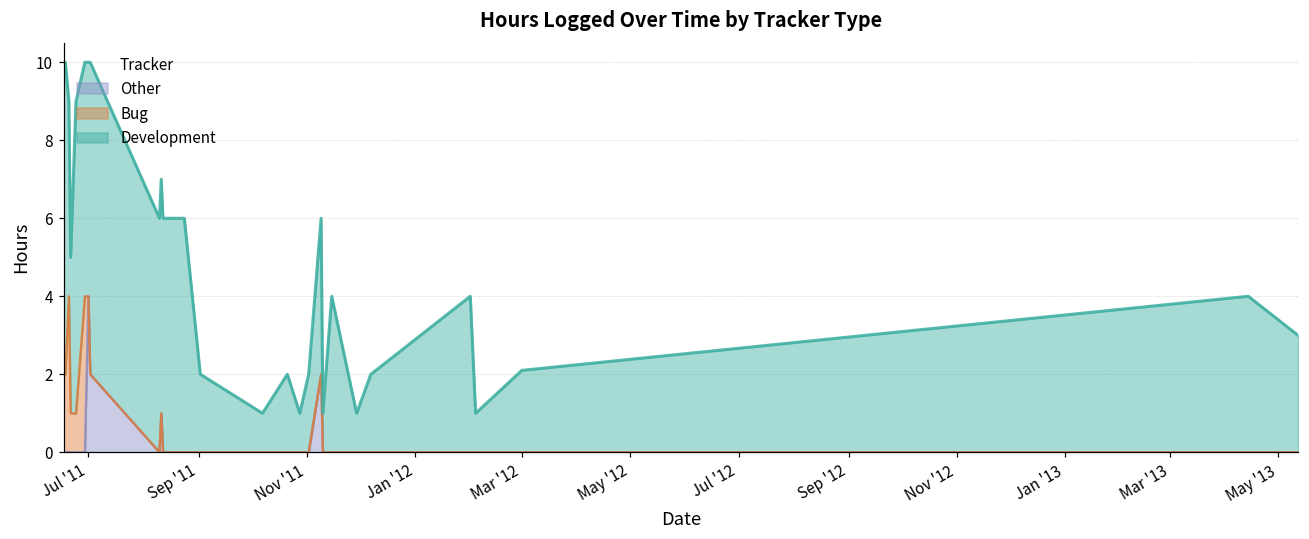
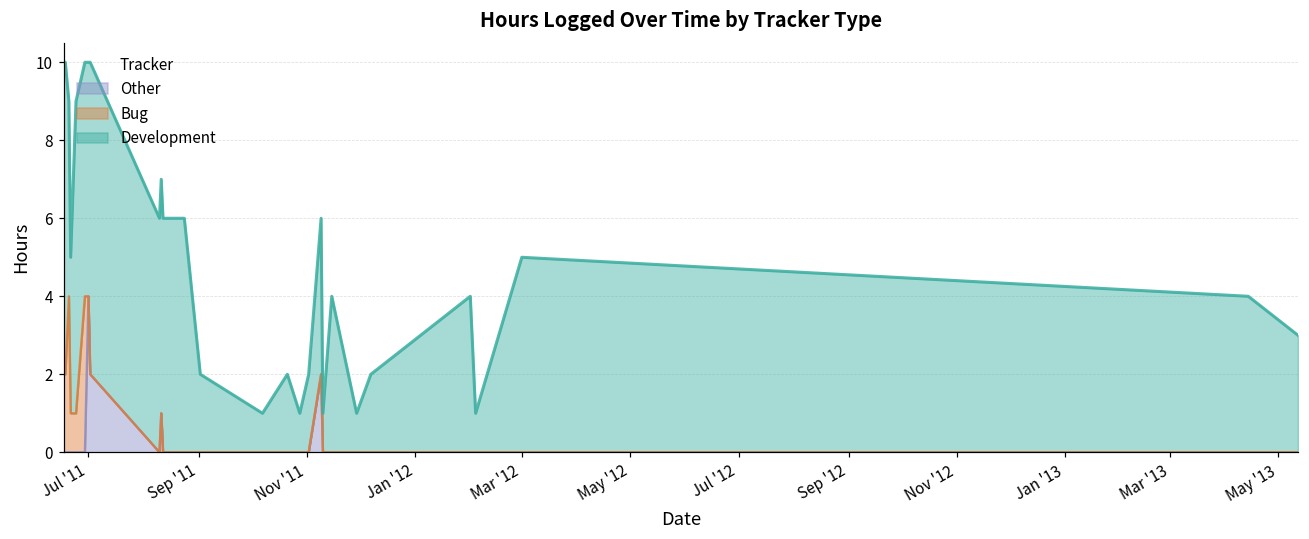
Development, Mar '12: 2.1 -> 5.0
